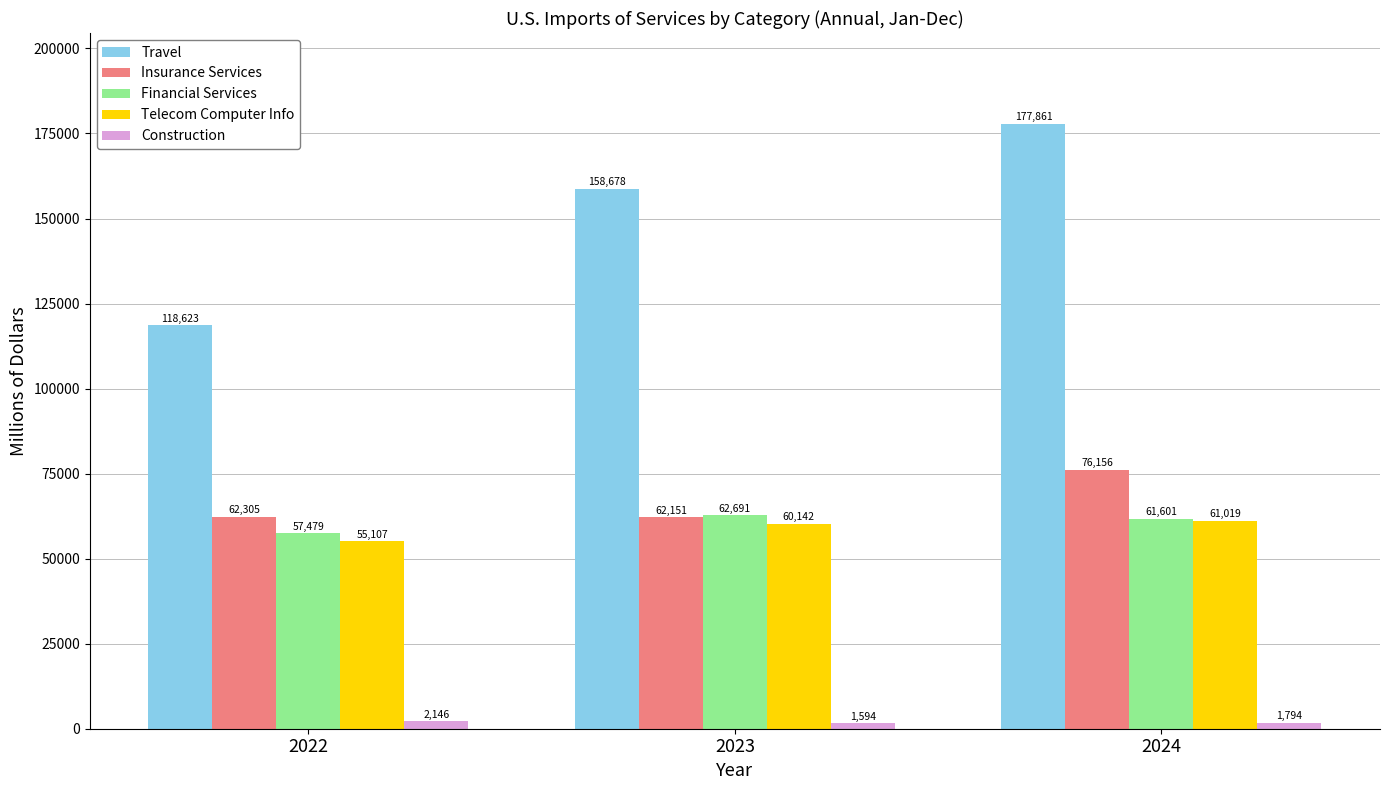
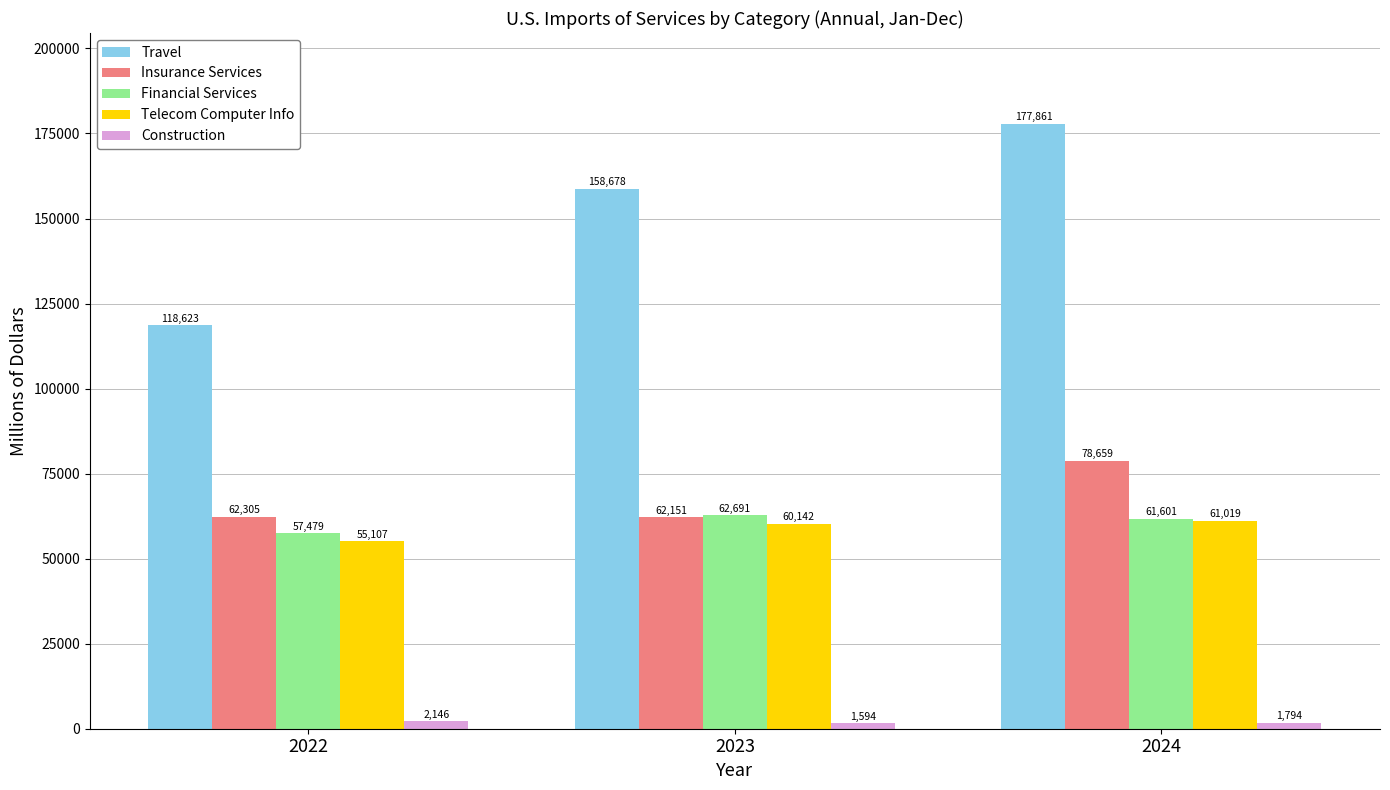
Insurance Services, 2024: 76,156 -> 78,659
